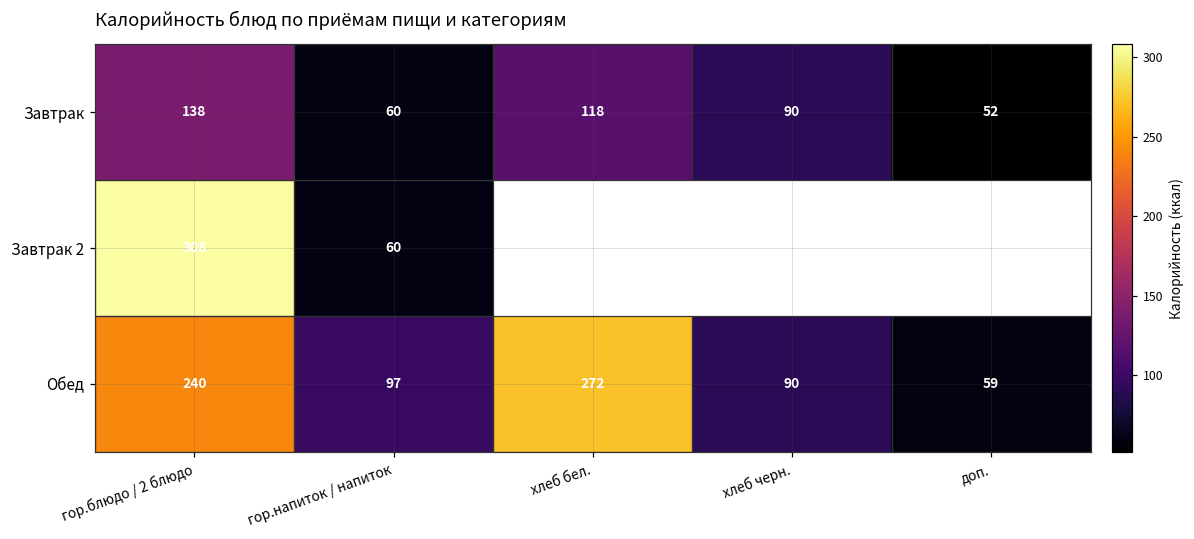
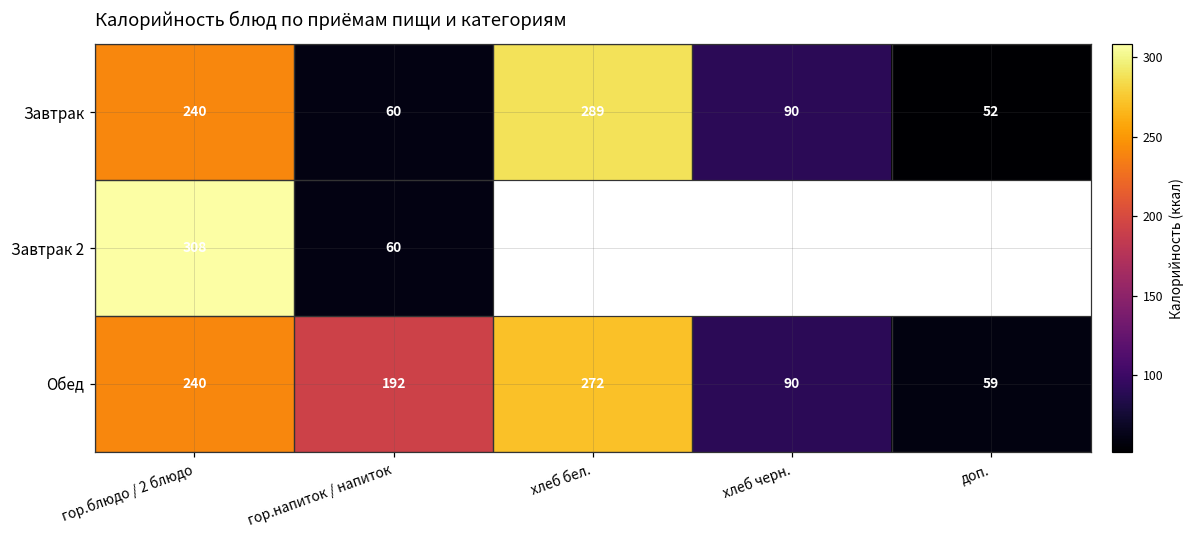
Завтрак, гор.блюдо / 2 блюдо: 138 -> 240
Завтрак, хлеб бел.: 118 -> 289
Обед, гор.напиток / напиток: 97 -> 192
